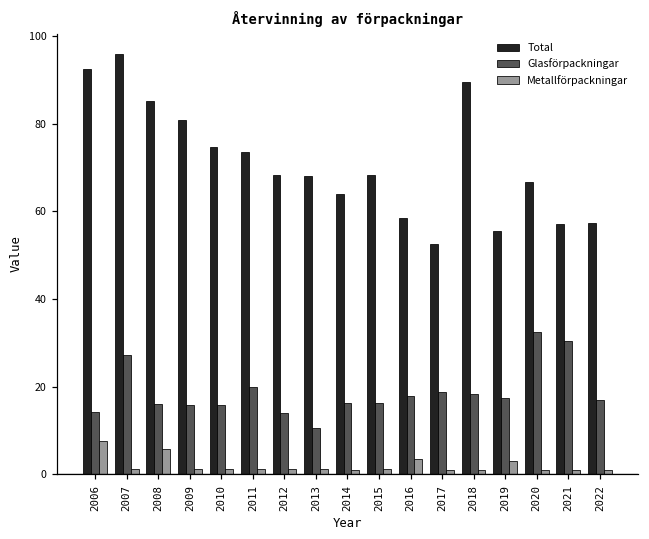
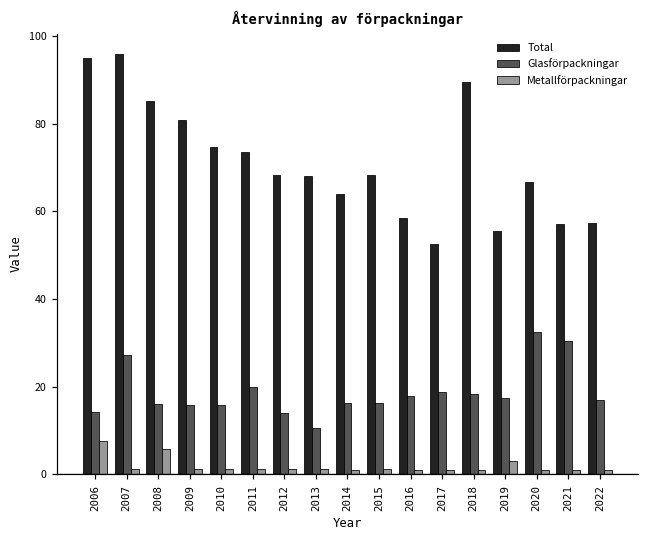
Total, 2006: 92 -> 95
Metallförpackningar, 2016: 4 -> 1
